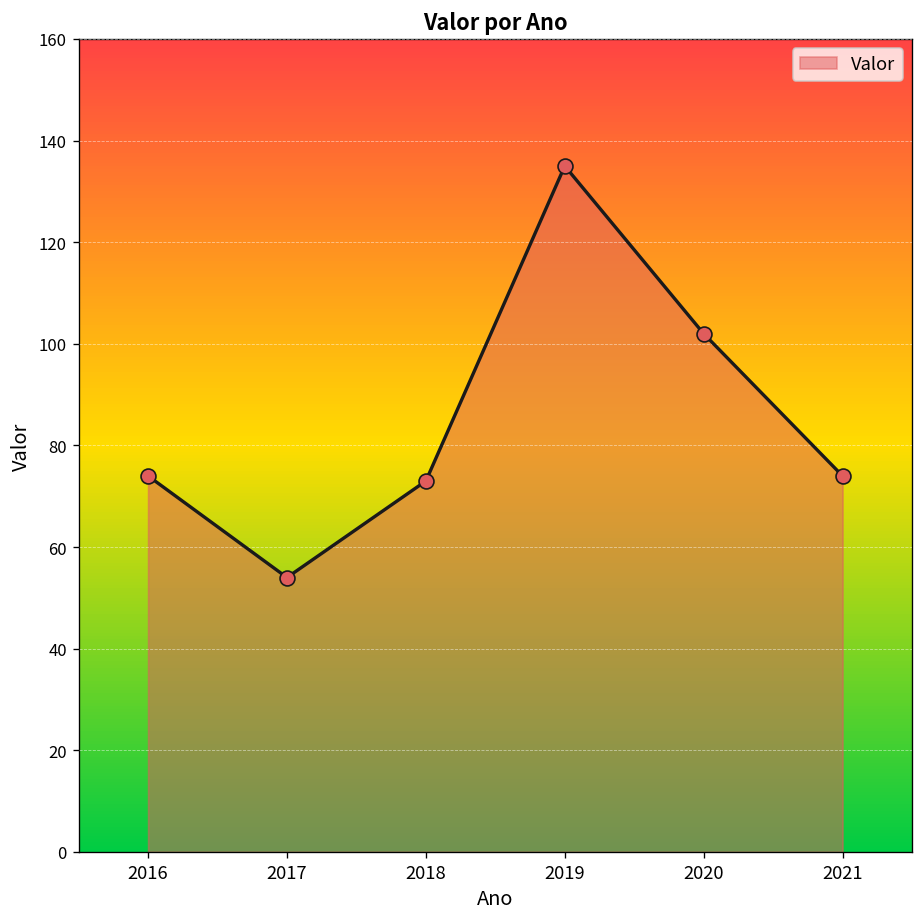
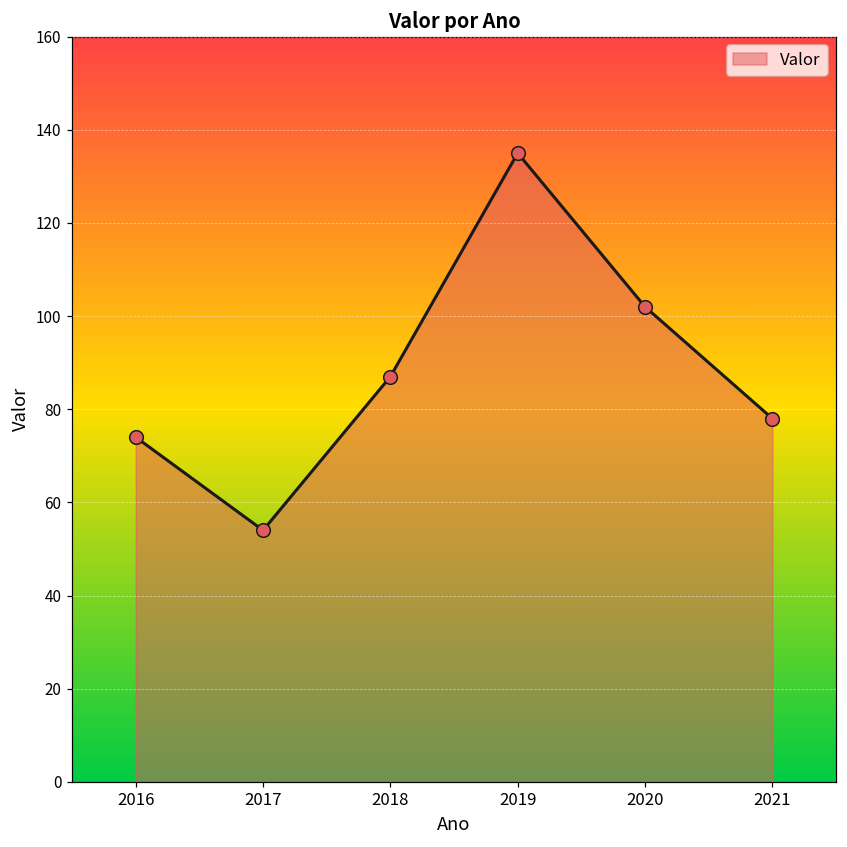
2018: 73 -> 87
2021: 74 -> 78
